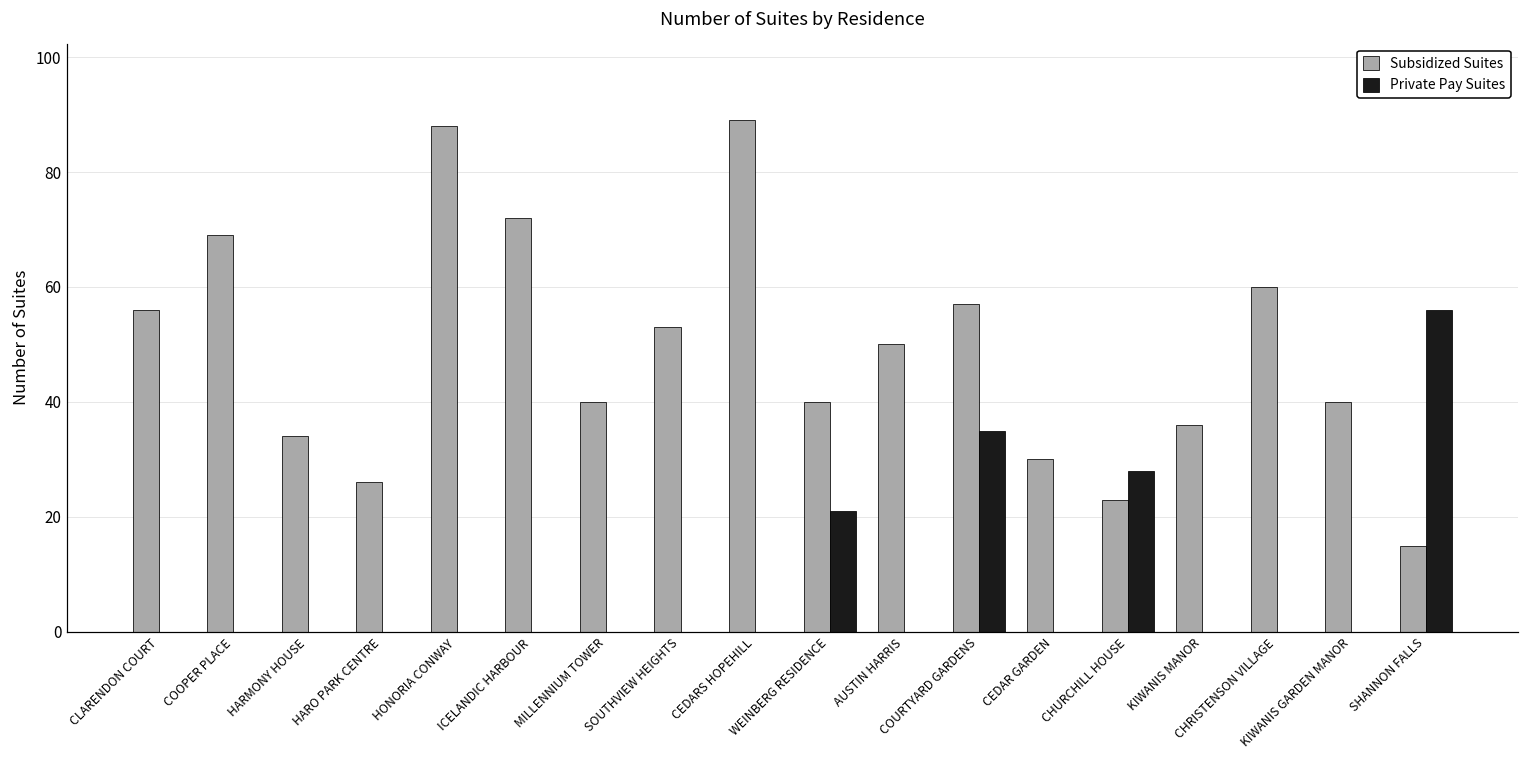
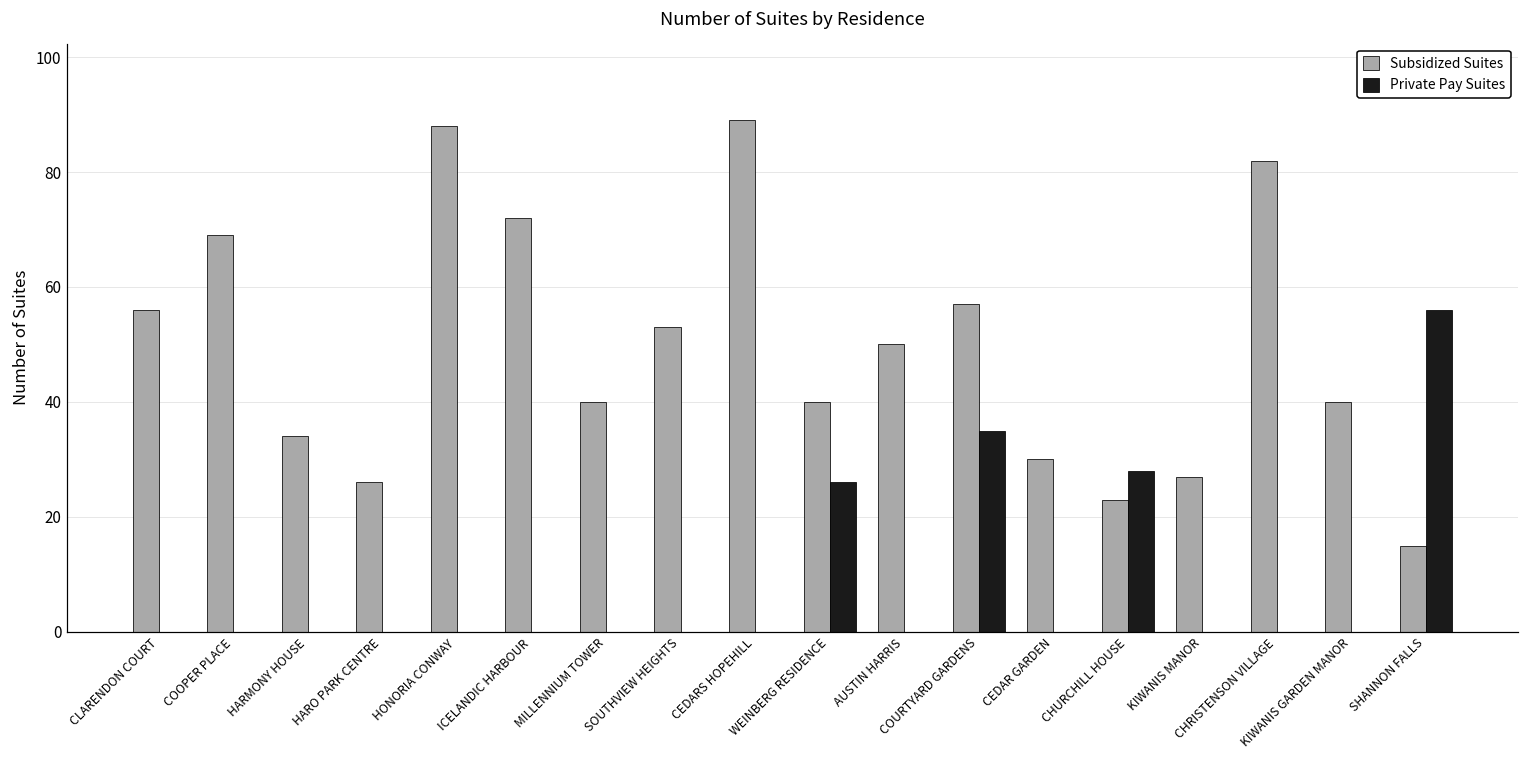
Private Pay Suites, WEINBERG RESIDENCE: 21 -> 26
Subsidized Suites, KIWANIS MANOR: 36 -> 27
Subsidized Suites, CHRISTENSON VILLAGE: 60 -> 82
